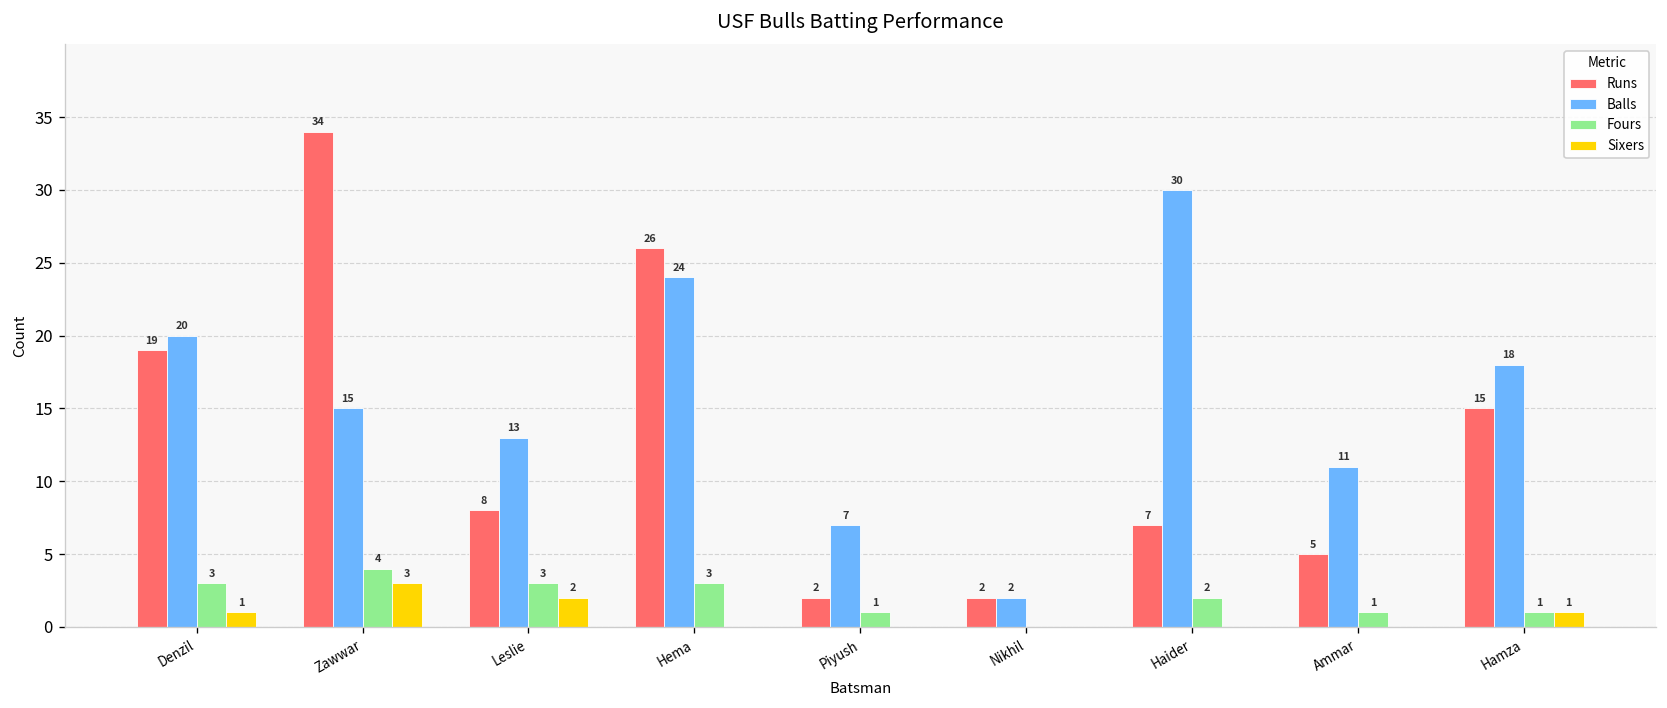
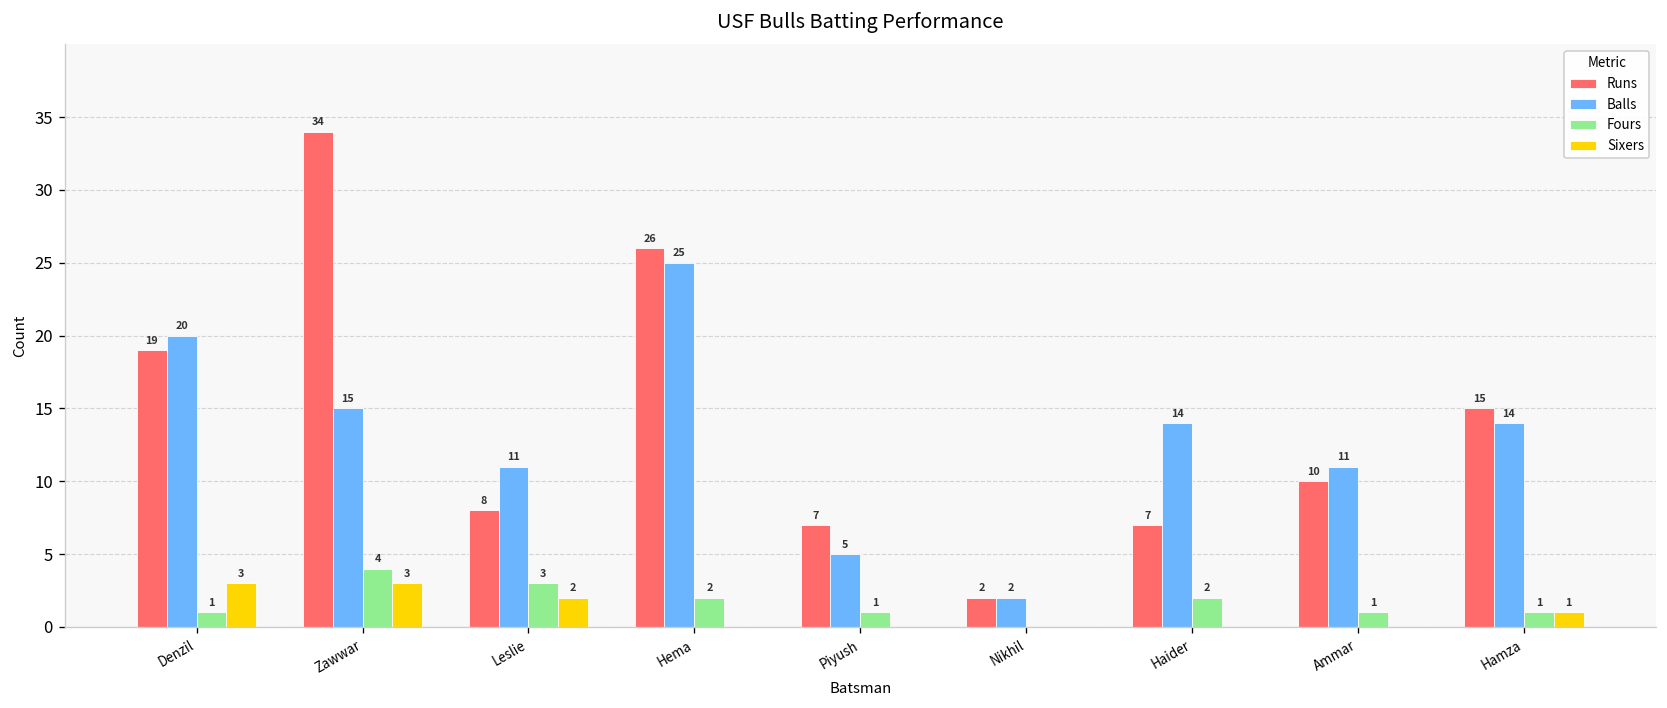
Fours, Denzil: 3 -> 1
Sixers, Denzil: 1 -> 3
Balls, Leslie: 13 -> 11
Balls, Hema: 24 -> 25
Fours, Hema: 3 -> 2
Runs, Piyush: 2 -> 7
Balls, Piyush: 7 -> 5
Balls, Haider: 30 -> 14
Runs, Ammar: 5 -> 10
Balls, Hamza: 18 -> 14
